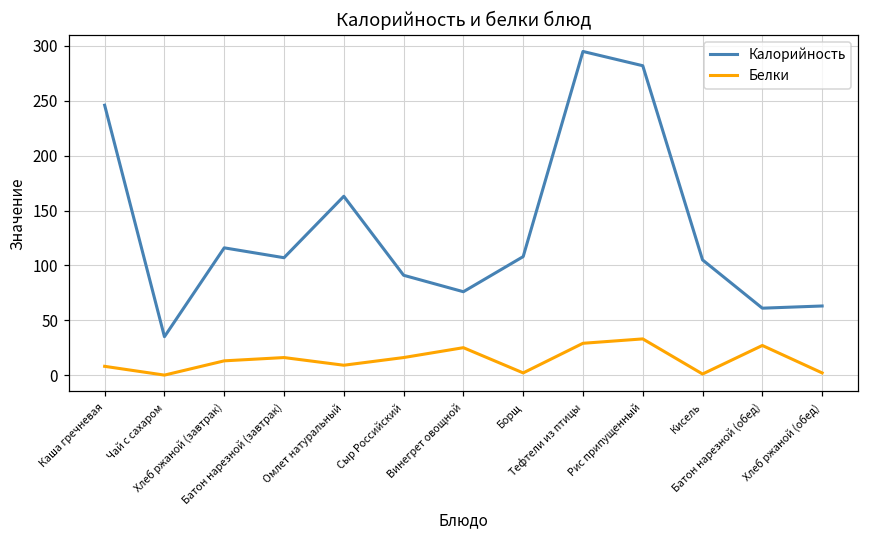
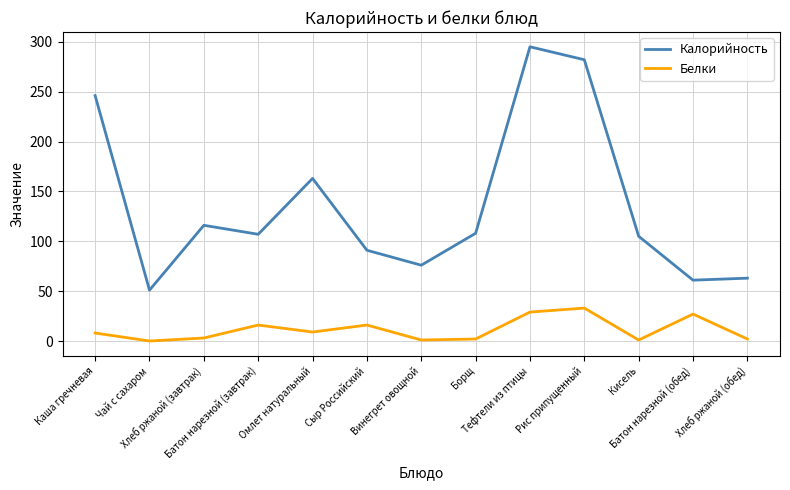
Калорийность, Чай с сахаром: 40 -> 50
Белки, Хлеб ржаной (завтрак): 10 -> 0
Белки, Винегрет овощной: 30 -> 0
